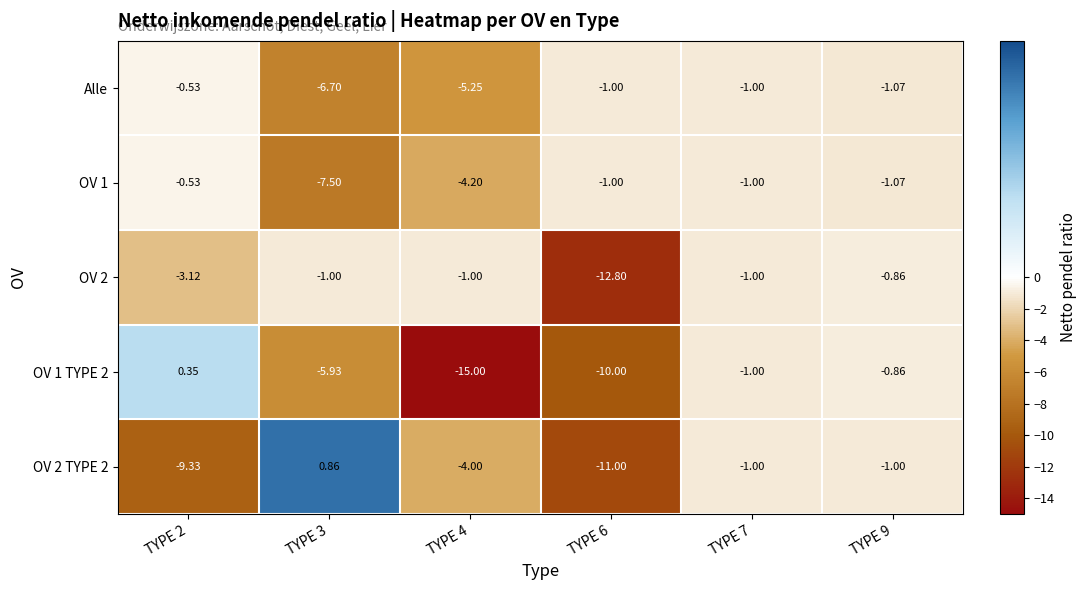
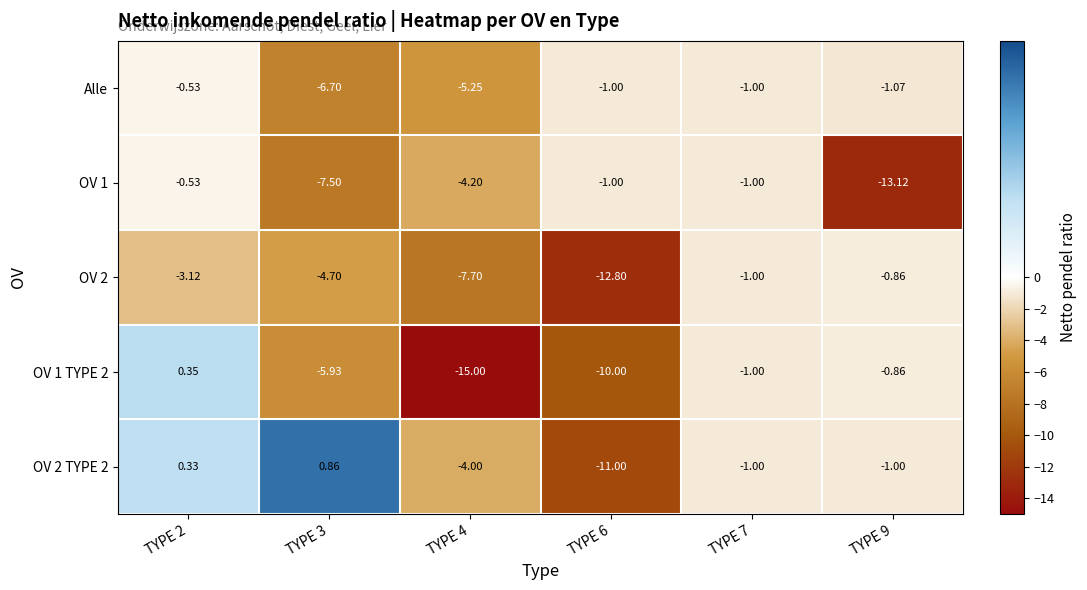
OV 1, TYPE 9: -1.07 -> -13.12
OV 2, TYPE 3: -1.00 -> -4.70
OV 2, TYPE 4: -1.00 -> -7.70
OV 2 TYPE 2, TYPE 2: -9.33 -> 0.33
